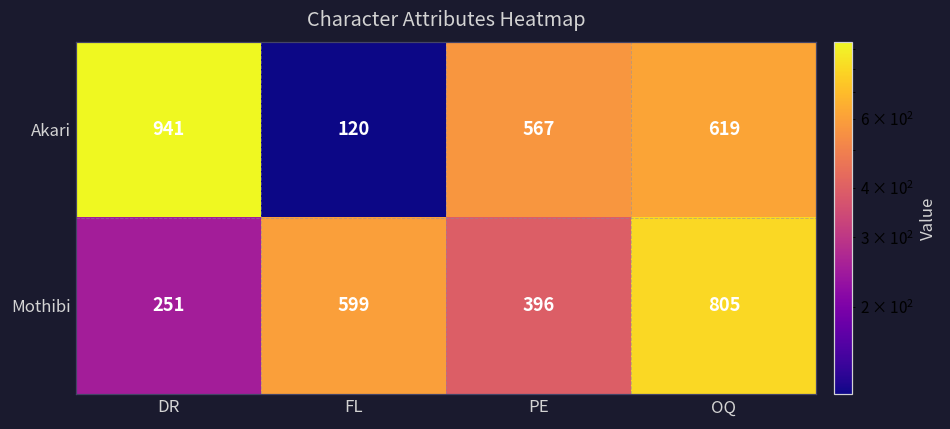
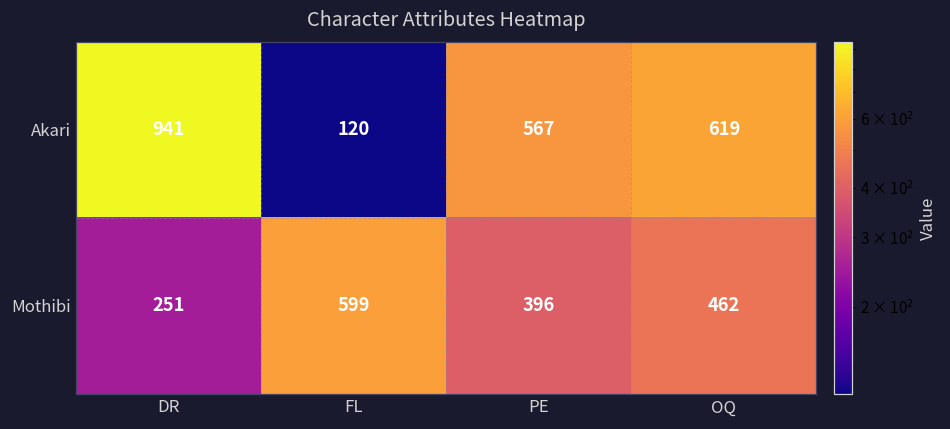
Mothibi, OQ: 805 -> 462
